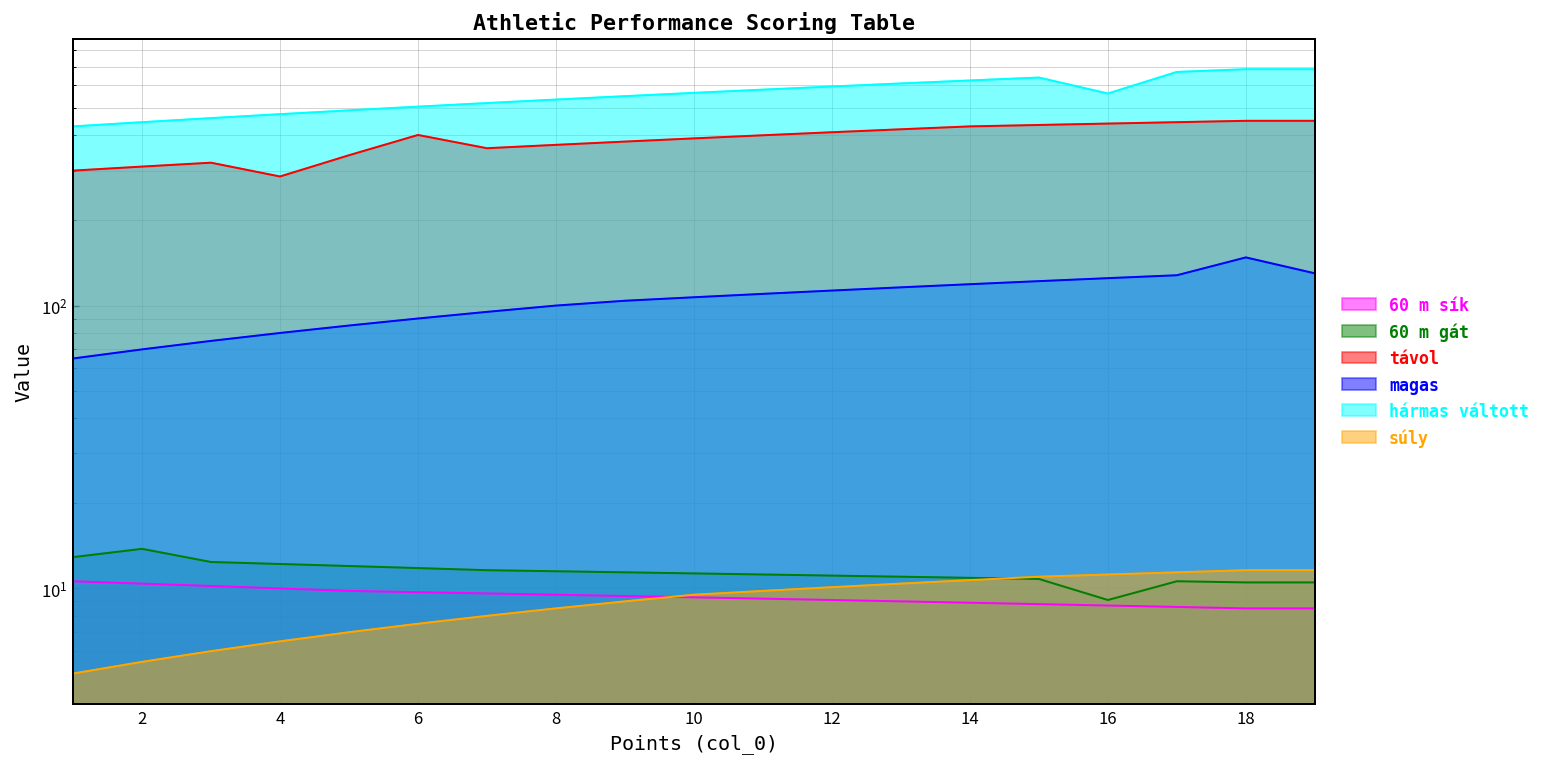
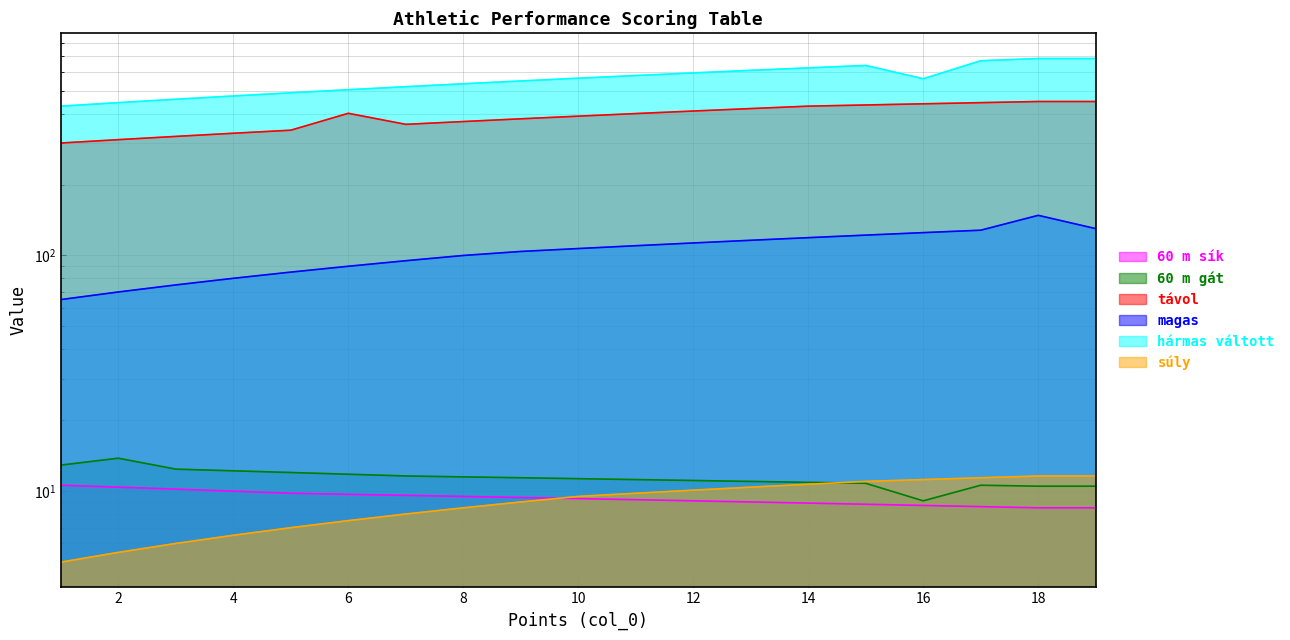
távol, 4: 290 -> 330
